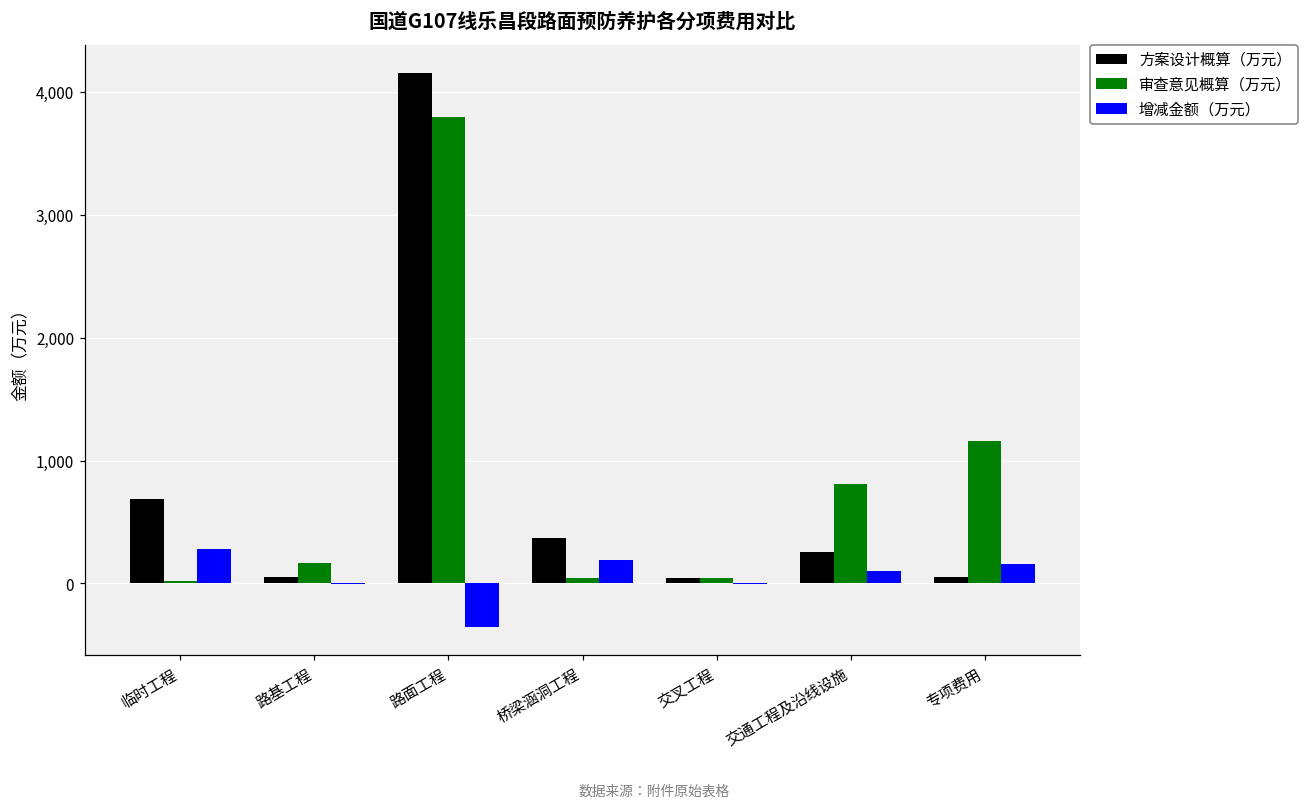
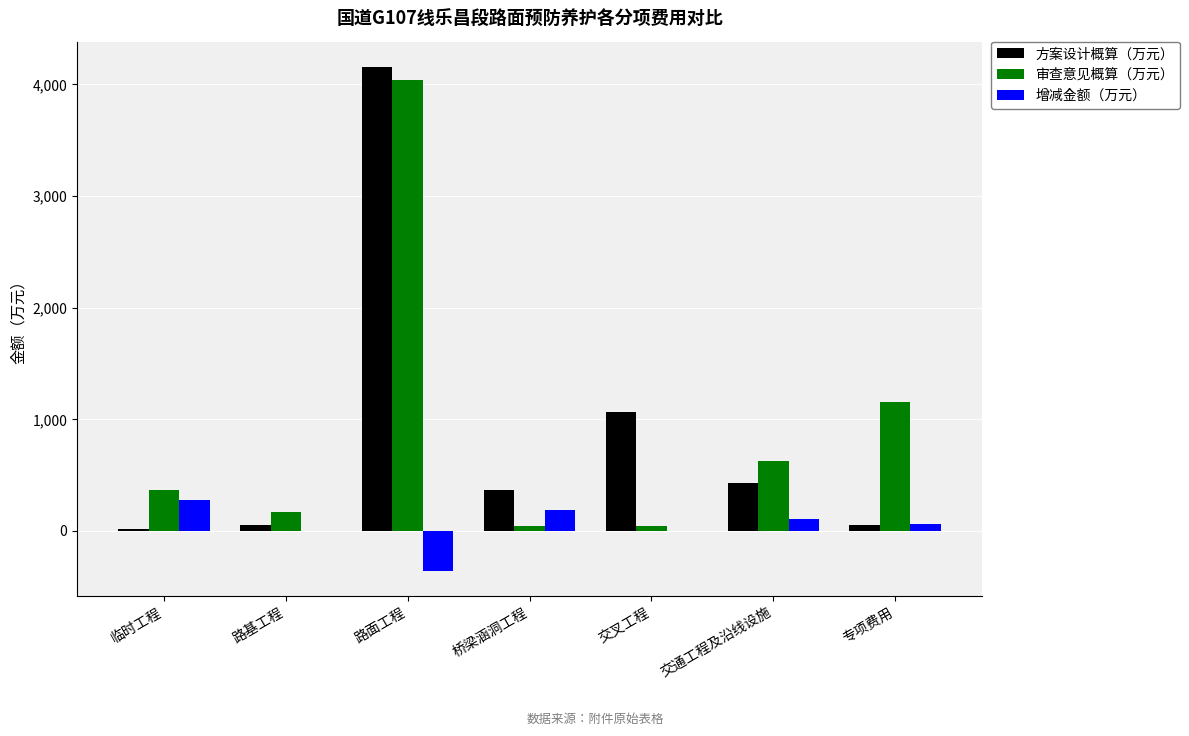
方案设计概算（万元）, 临时工程: 690 -> 20
审查意见概算（万元）, 临时工程: 20 -> 360
审查意见概算（万元）, 路面工程: 3,800 -> 4,040
方案设计概算（万元）, 交叉工程: 40 -> 1,060
方案设计概算（万元）, 交通工程及沿线设施: 250 -> 430
审查意见概算（万元）, 交通工程及沿线设施: 810 -> 630
增减金额（万元）, 专项费用: 160 -> 60
